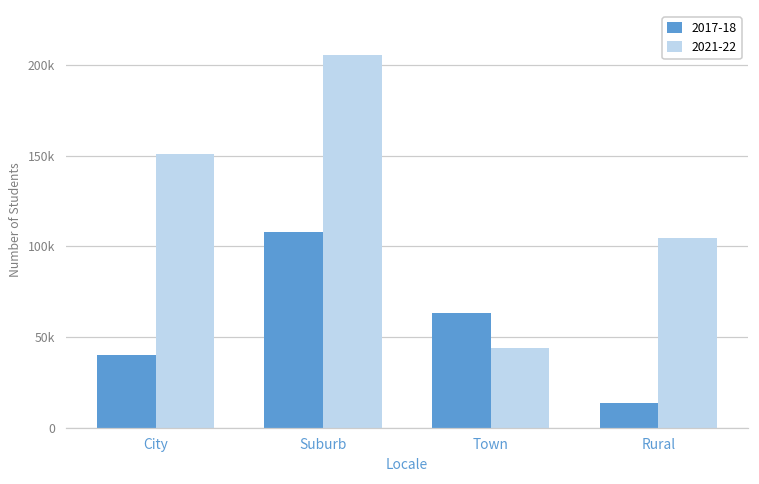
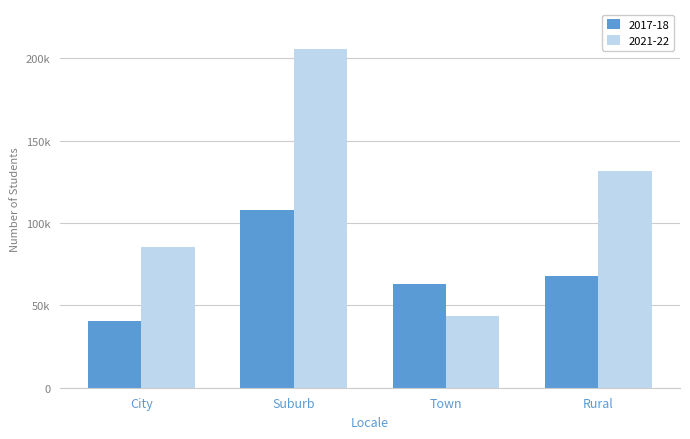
2021-22, City: 151000 -> 85000
2017-18, Rural: 14000 -> 68000
2021-22, Rural: 105000 -> 131000
